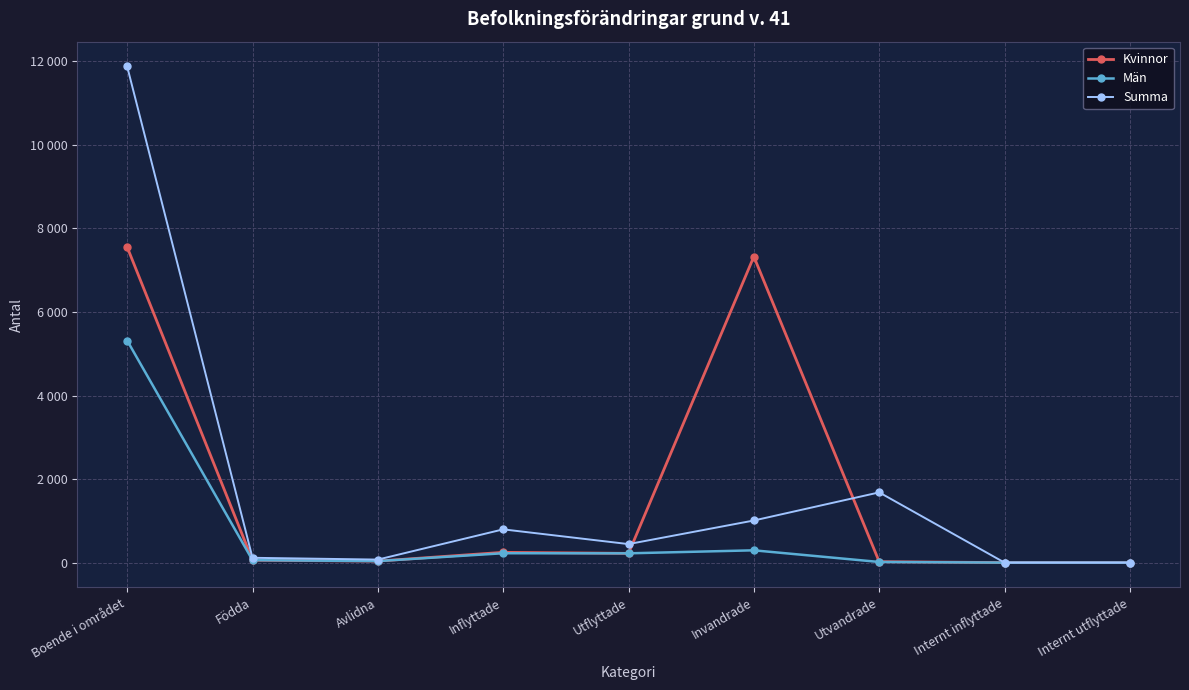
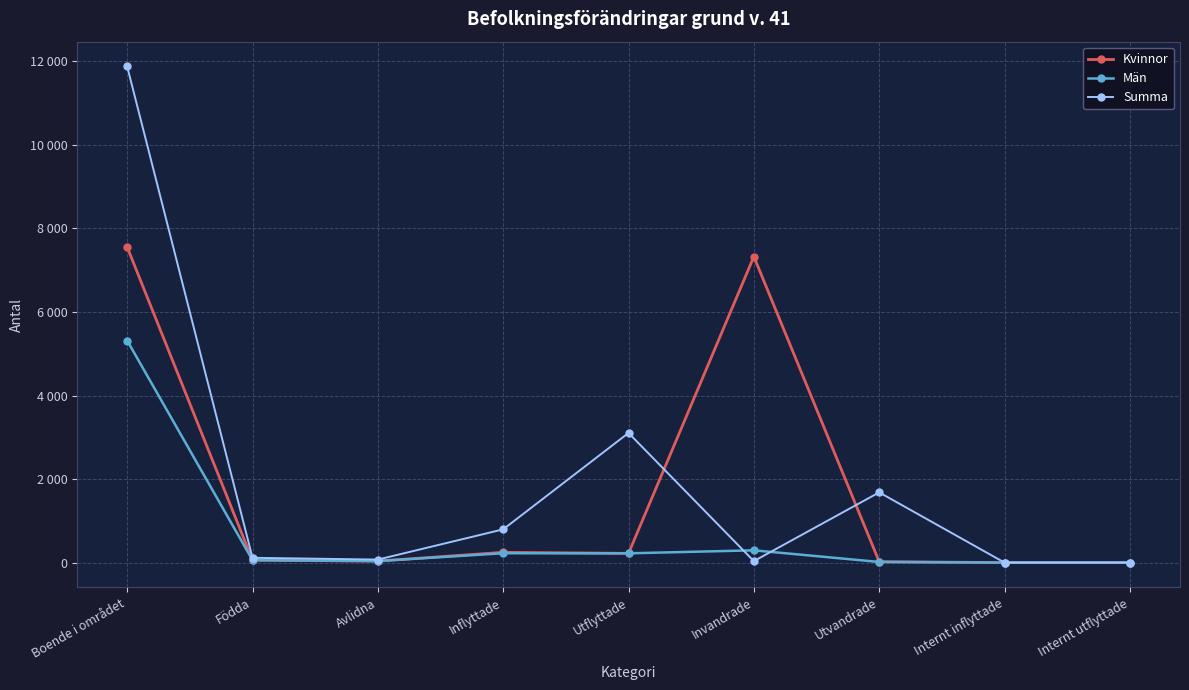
Summa, Utflyttade: 400 -> 3100
Summa, Invandrade: 1000 -> 0
